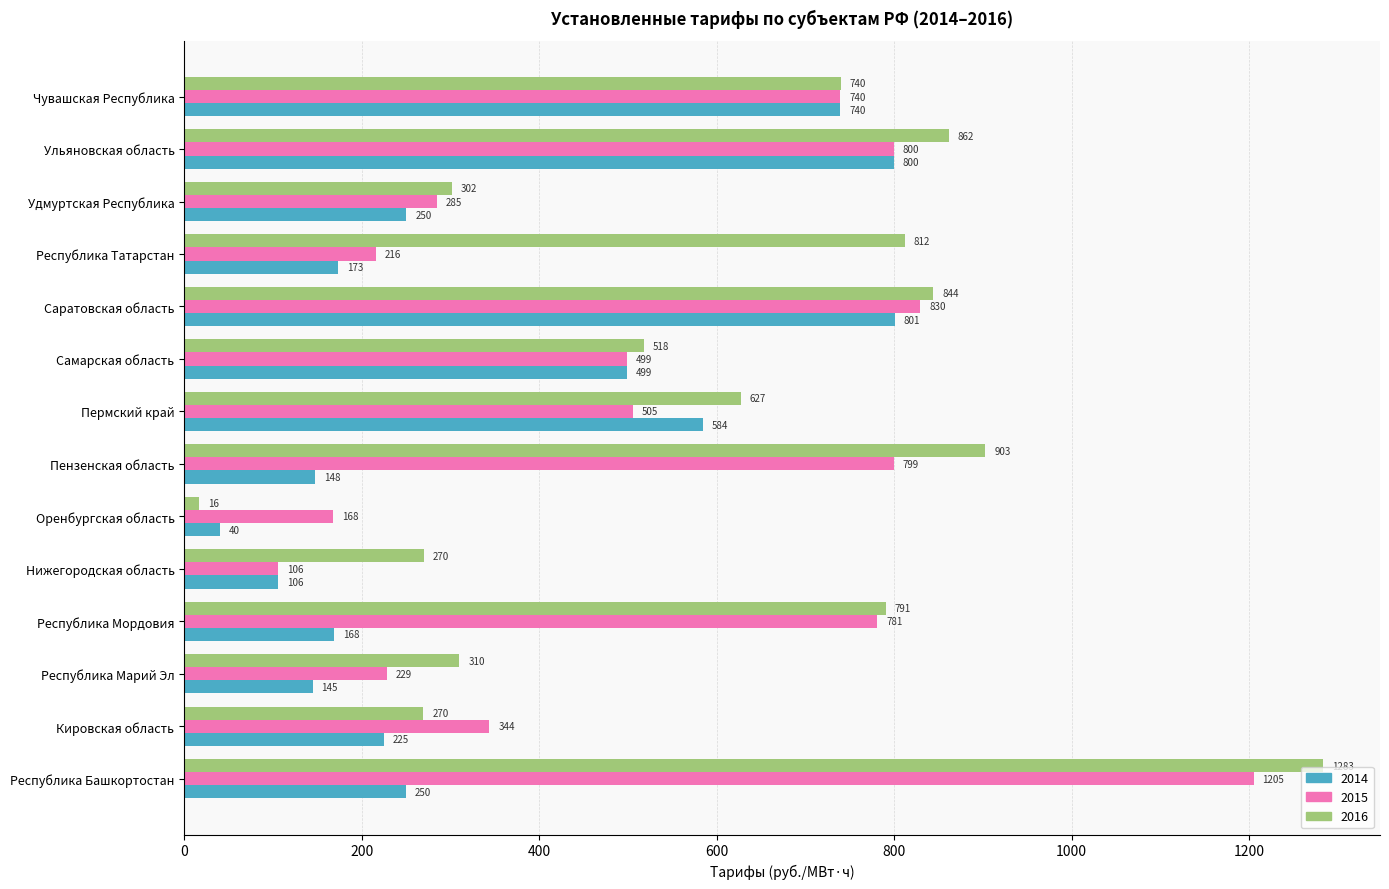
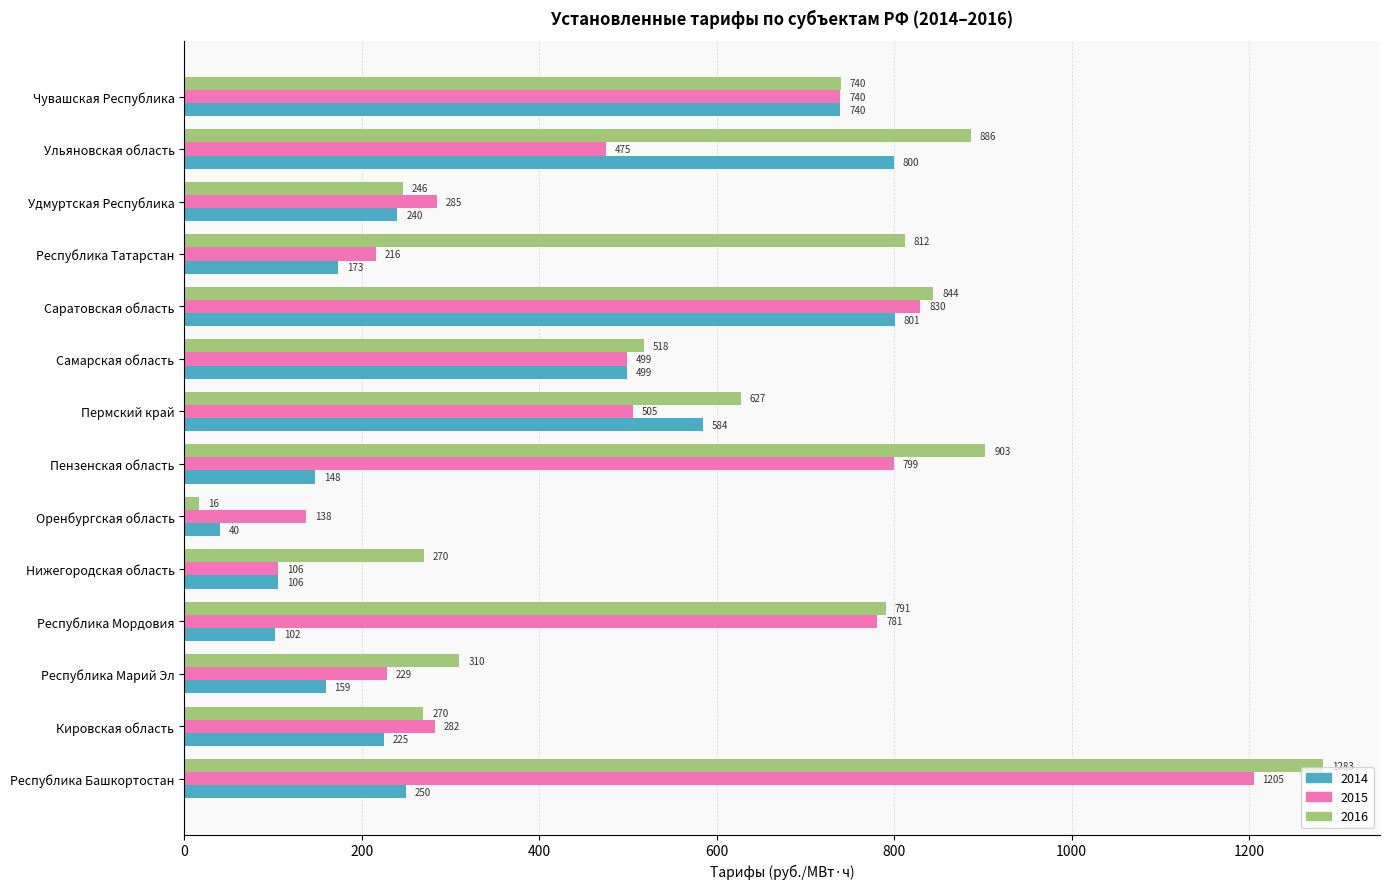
2016, Ульяновская область: 862 -> 886
2015, Ульяновская область: 800 -> 475
2016, Удмуртская Республика: 302 -> 246
2014, Удмуртская Республика: 250 -> 240
2015, Оренбургская область: 168 -> 138
2014, Республика Мордовия: 168 -> 102
2014, Республика Марий Эл: 145 -> 159
2015, Кировская область: 344 -> 282
